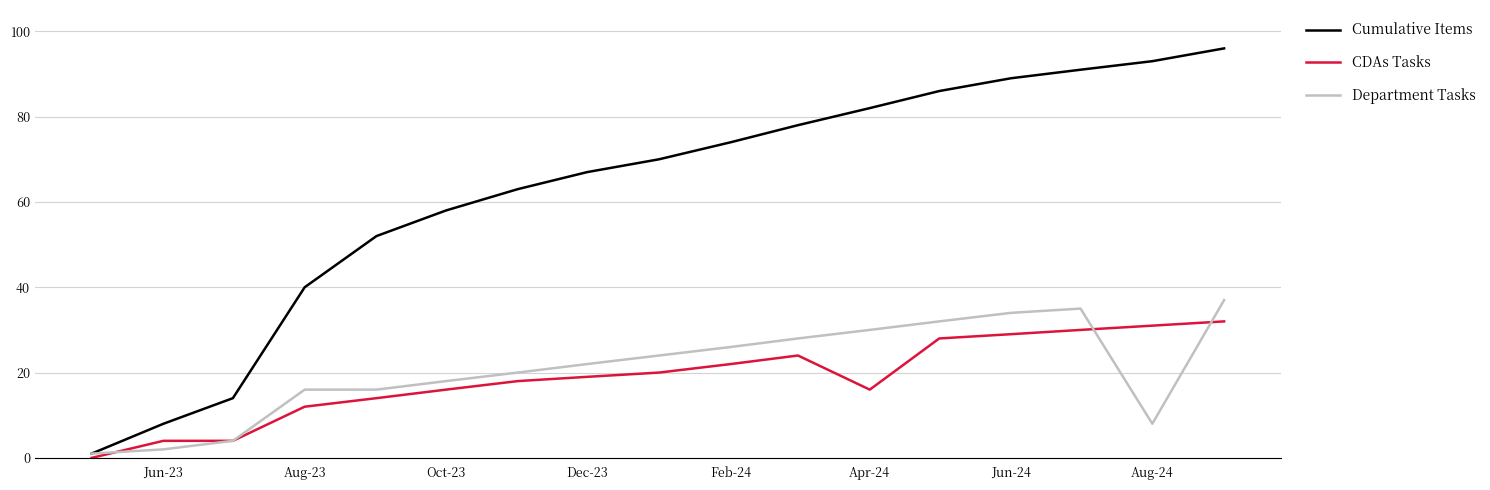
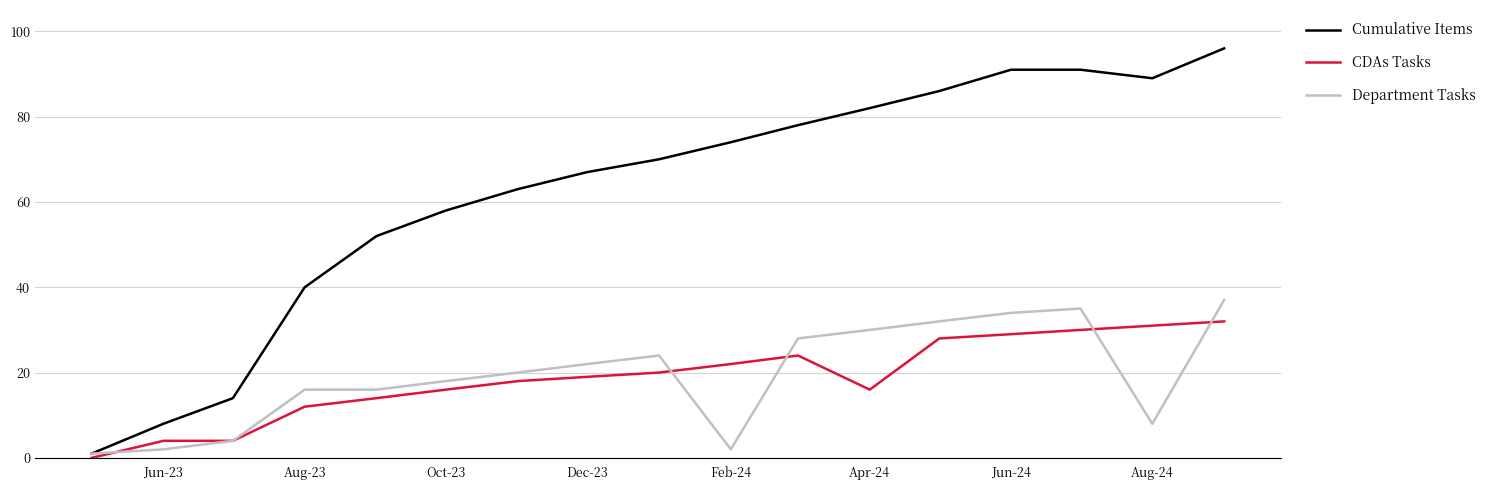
Department Tasks, Feb-24: 26 -> 2
Cumulative Items, Jun-24: 89 -> 91
Cumulative Items, Aug-24: 93 -> 89
